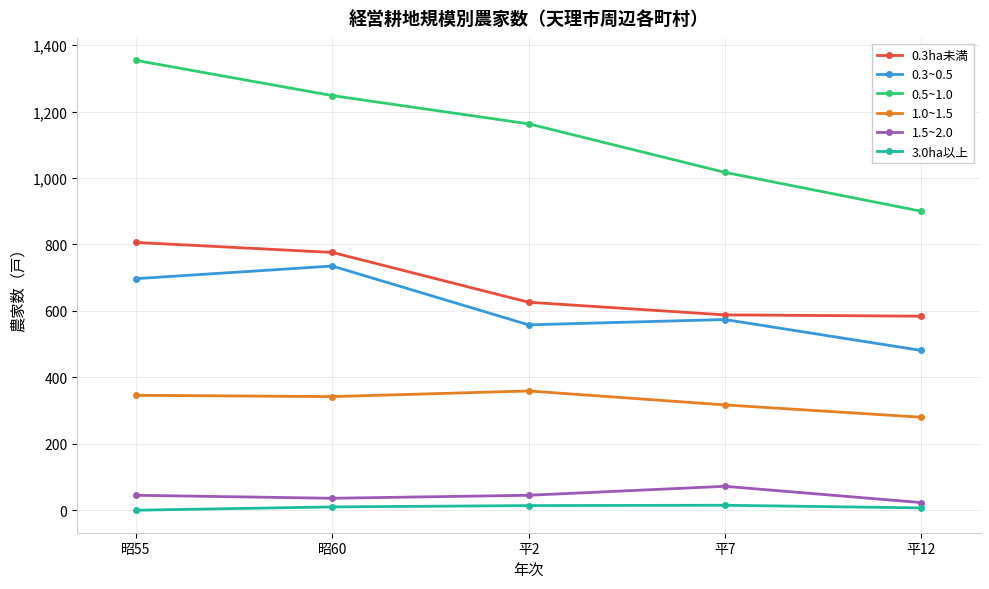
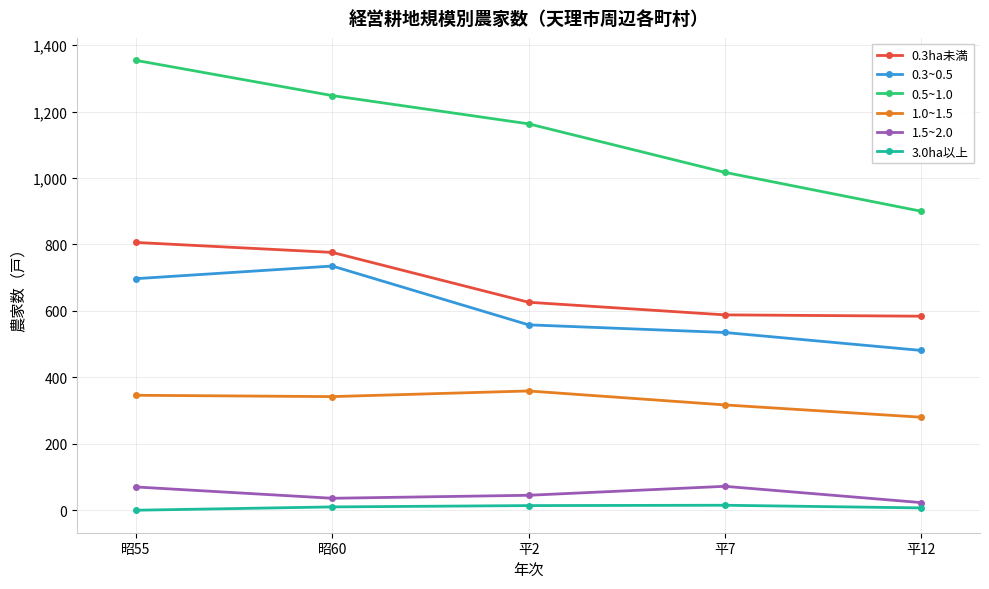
1.5~2.0, 昭55: 50 -> 70
0.3~0.5, 平7: 570 -> 540
